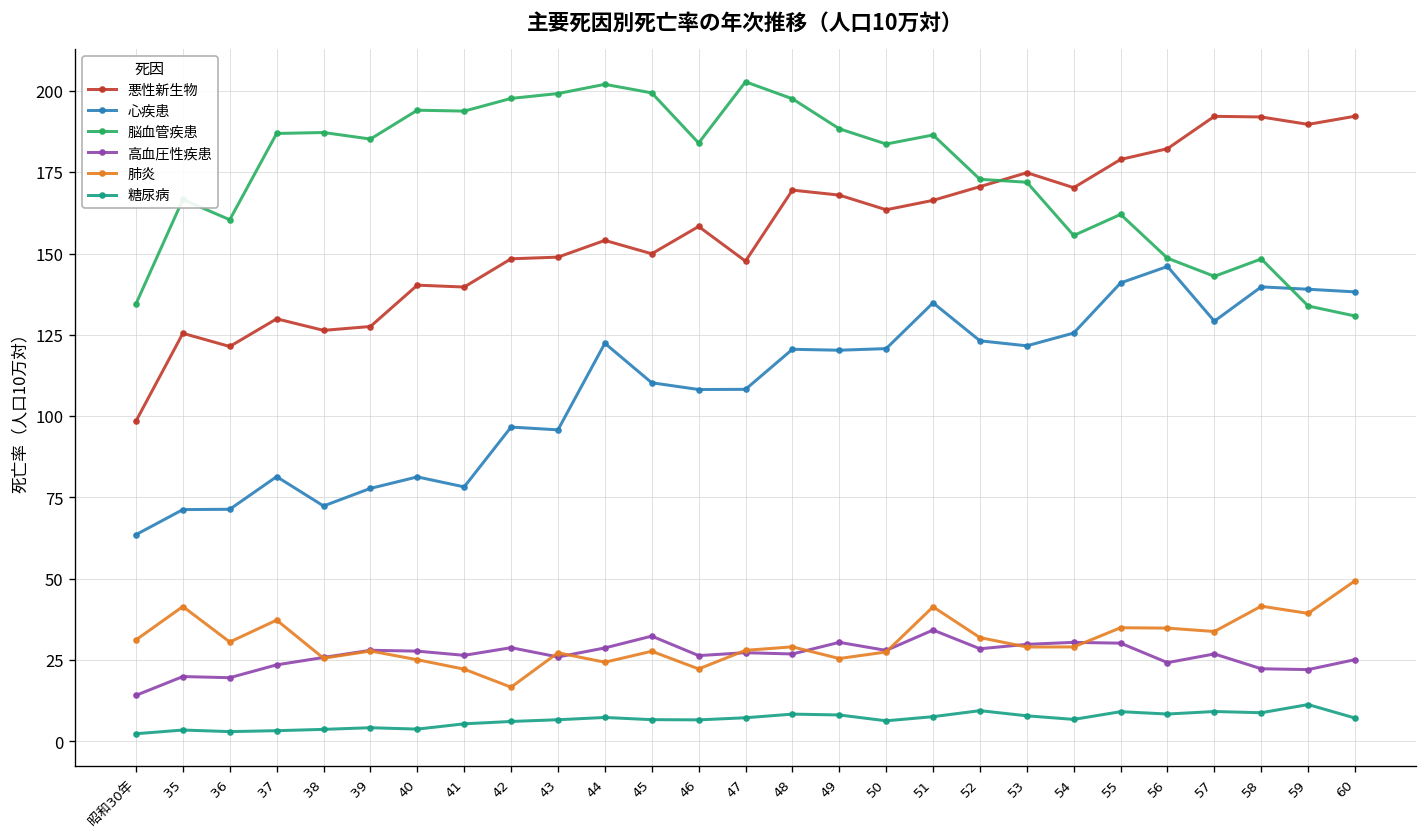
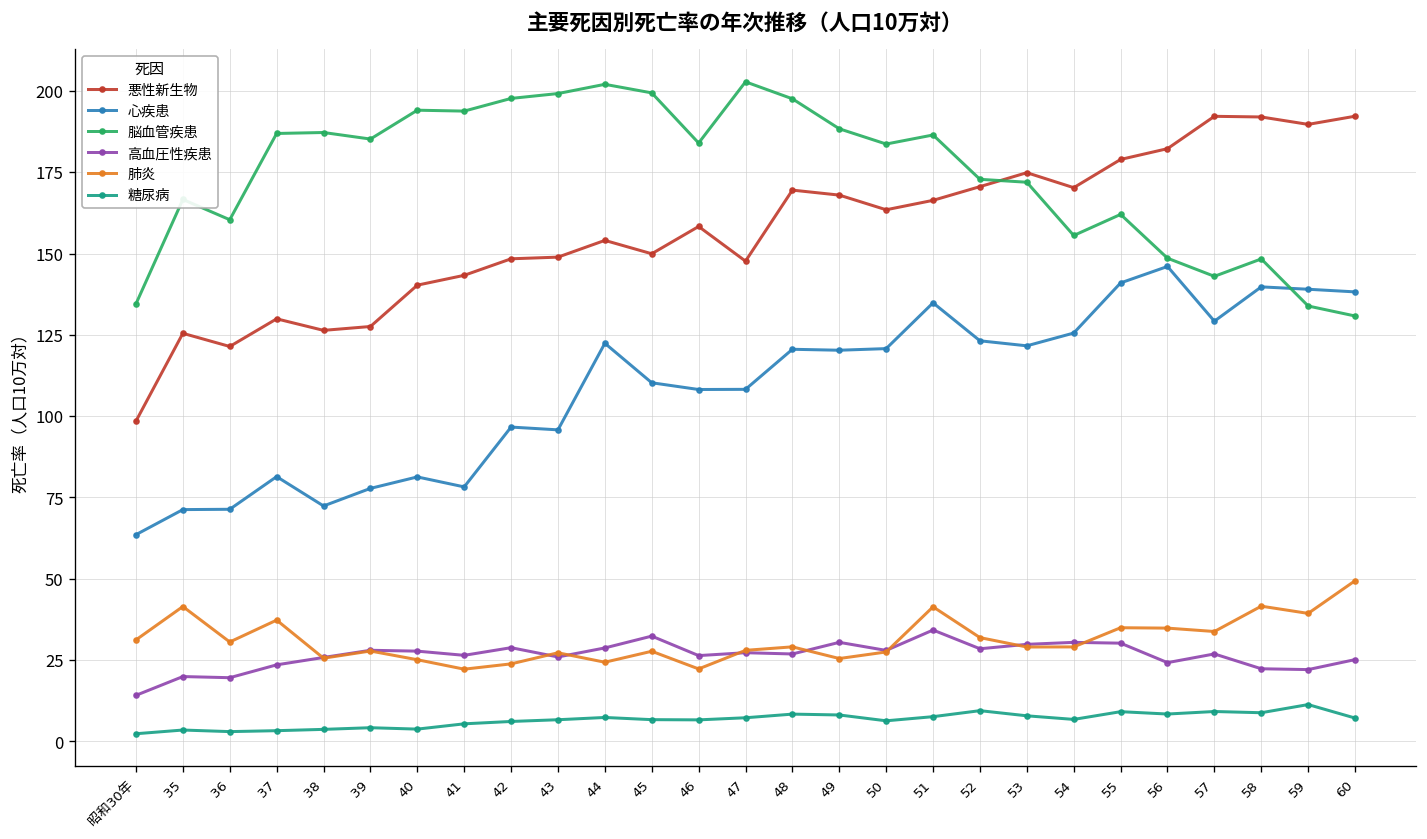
悪性新生物, 41: 140 -> 143
肺炎, 42: 17 -> 24
